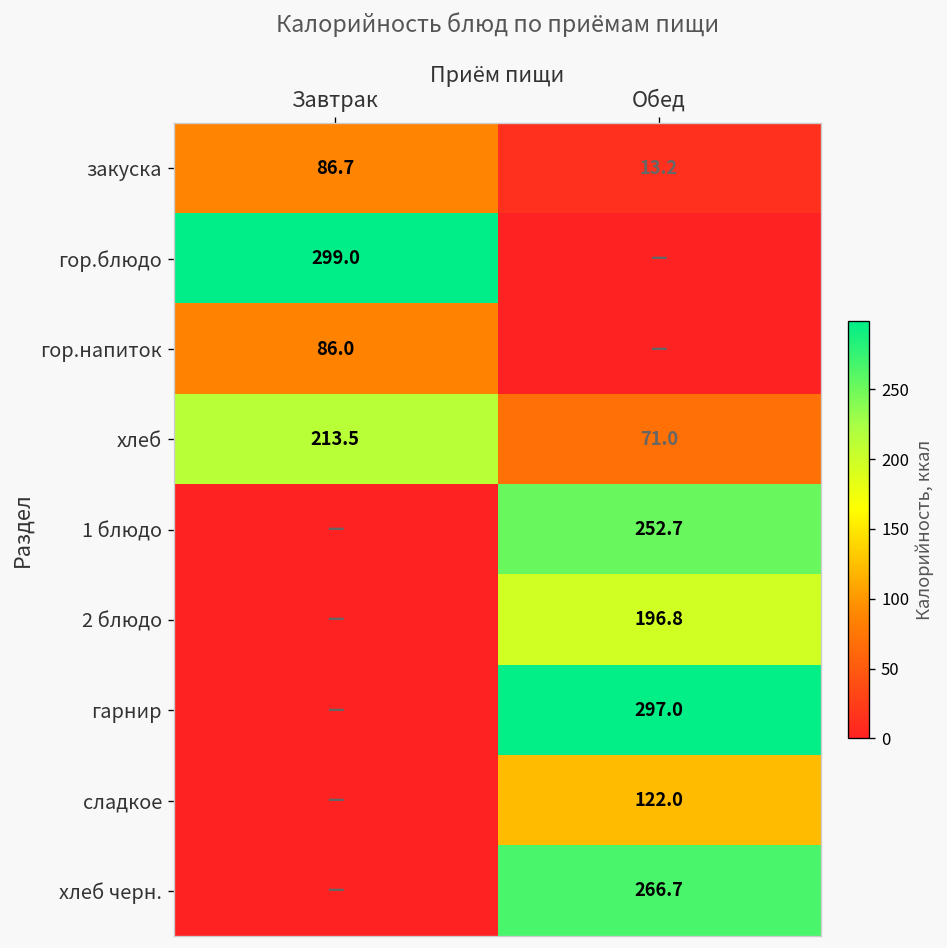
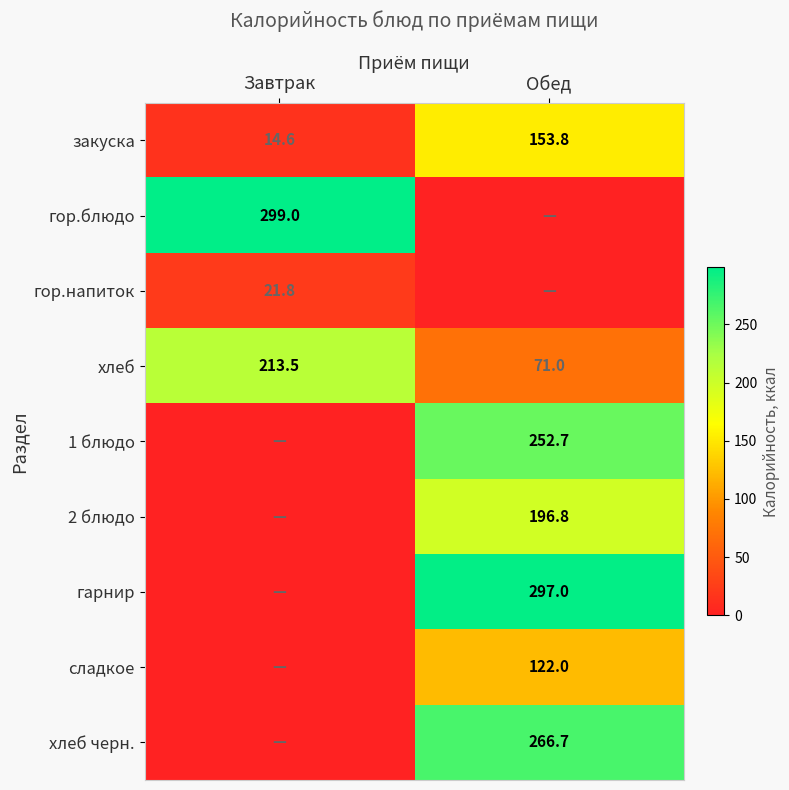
закуска, Завтрак: 86.7 -> 14.6
закуска, Обед: 13.2 -> 153.8
гор.напиток, Завтрак: 86.0 -> 21.8
